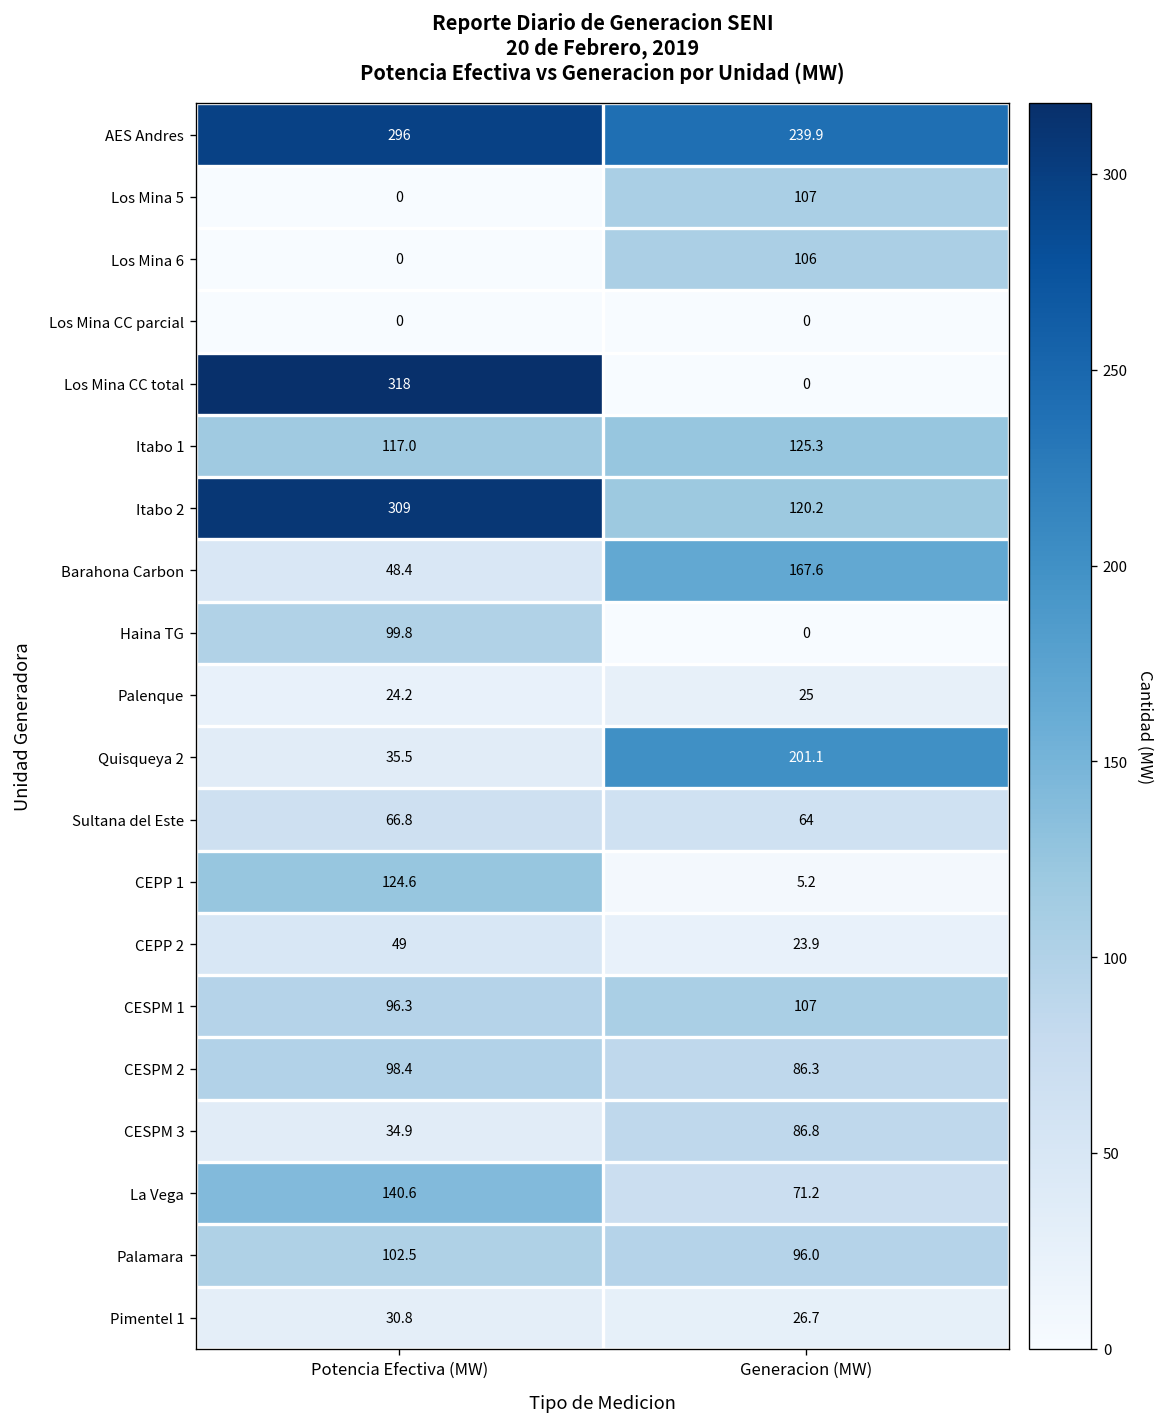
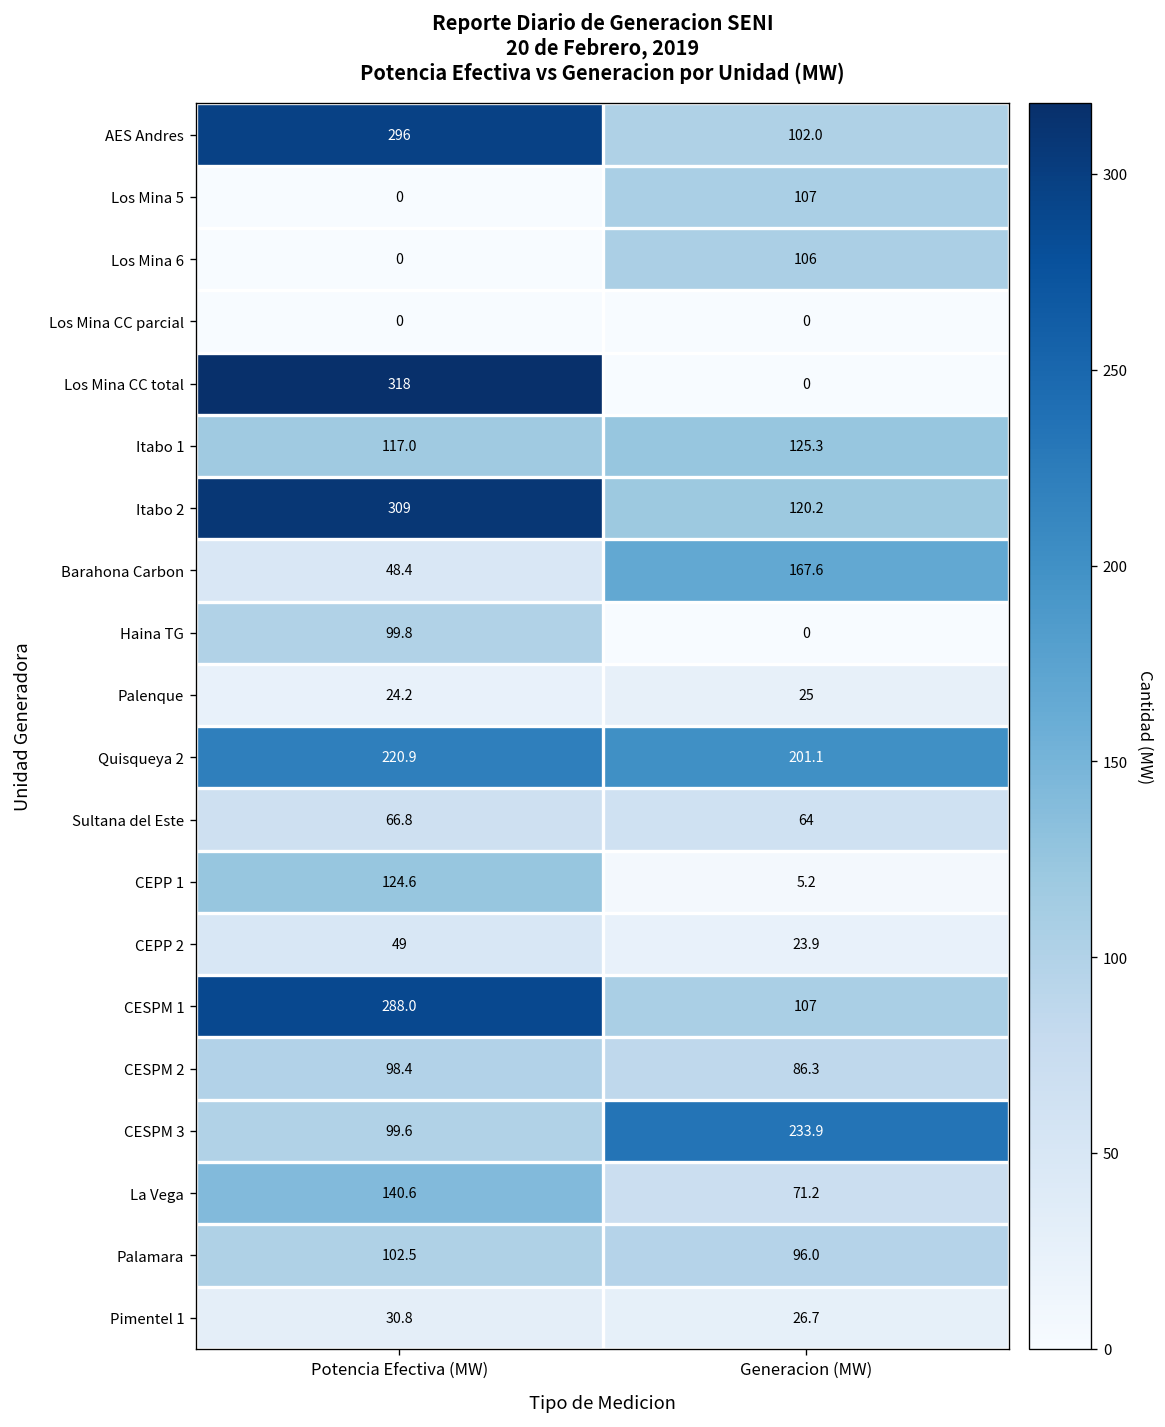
AES Andres, Generacion (MW): 239.9 -> 102.0
Quisqueya 2, Potencia Efectiva (MW): 35.5 -> 220.9
CESPM 1, Potencia Efectiva (MW): 96.3 -> 288.0
CESPM 3, Potencia Efectiva (MW): 34.9 -> 99.6
CESPM 3, Generacion (MW): 86.8 -> 233.9
